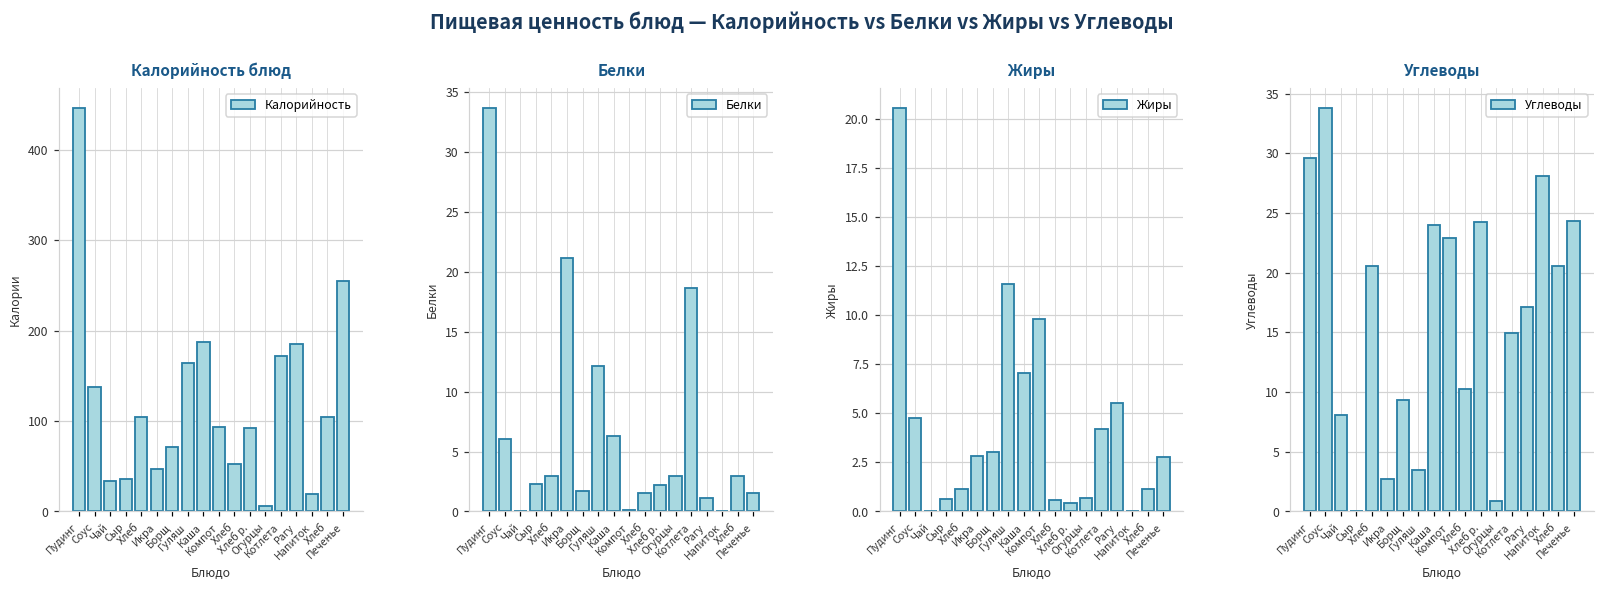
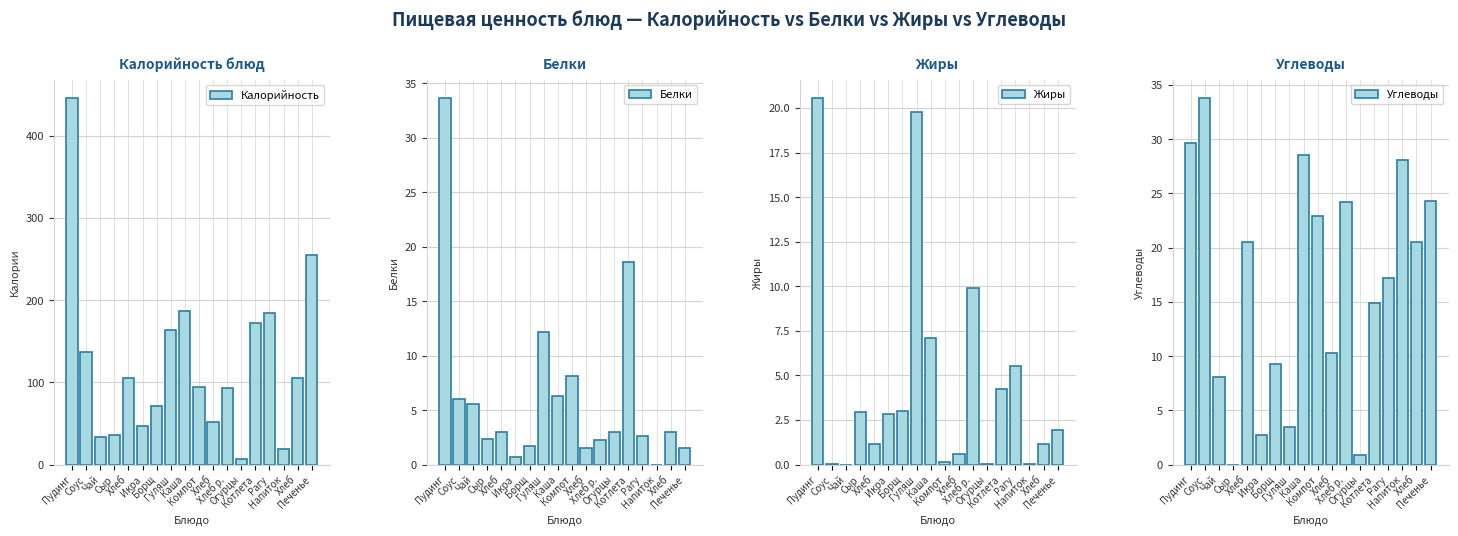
Белки, Чай: 0.0 -> 5.6
Белки, Икра: 21.2 -> 0.7
Белки, Компот: 0.1 -> 8.1
Белки, Рагу: 1.1 -> 2.6
Жиры, Соус: 4.7 -> 0.0
Жиры, Сыр: 0.6 -> 3.0
Жиры, Гуляш: 11.6 -> 19.8
Жиры, Компот: 9.8 -> 0.1
Жиры, Хлеб р.: 0.4 -> 9.9
Жиры, Огурцы: 0.7 -> 0.1
Жиры, Печенье: 2.8 -> 2.0
Углеводы, Каша: 24.0 -> 28.5
